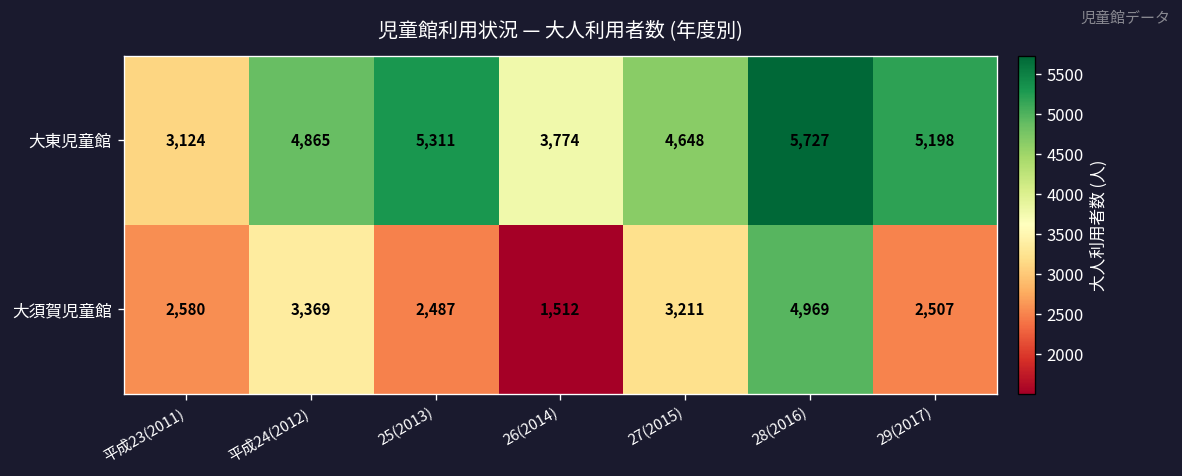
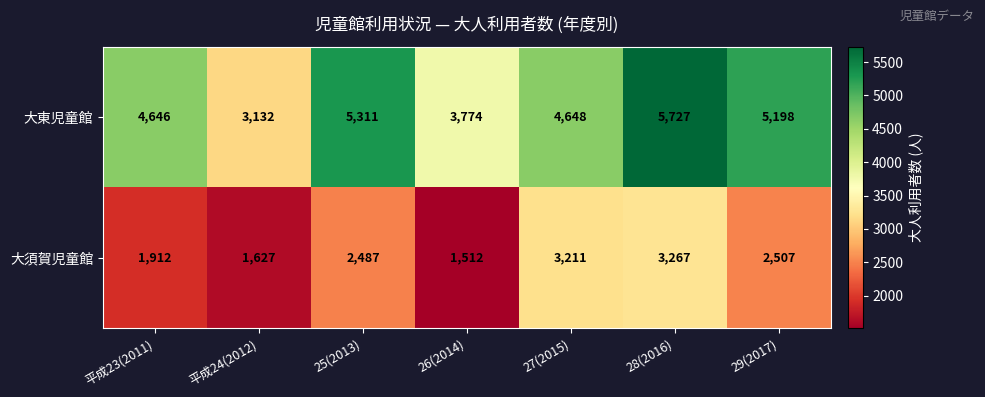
大東児童館, 平成23(2011): 3,124 -> 4,646
大東児童館, 平成24(2012): 4,865 -> 3,132
大須賀児童館, 平成23(2011): 2,580 -> 1,912
大須賀児童館, 平成24(2012): 3,369 -> 1,627
大須賀児童館, 28(2016): 4,969 -> 3,267
